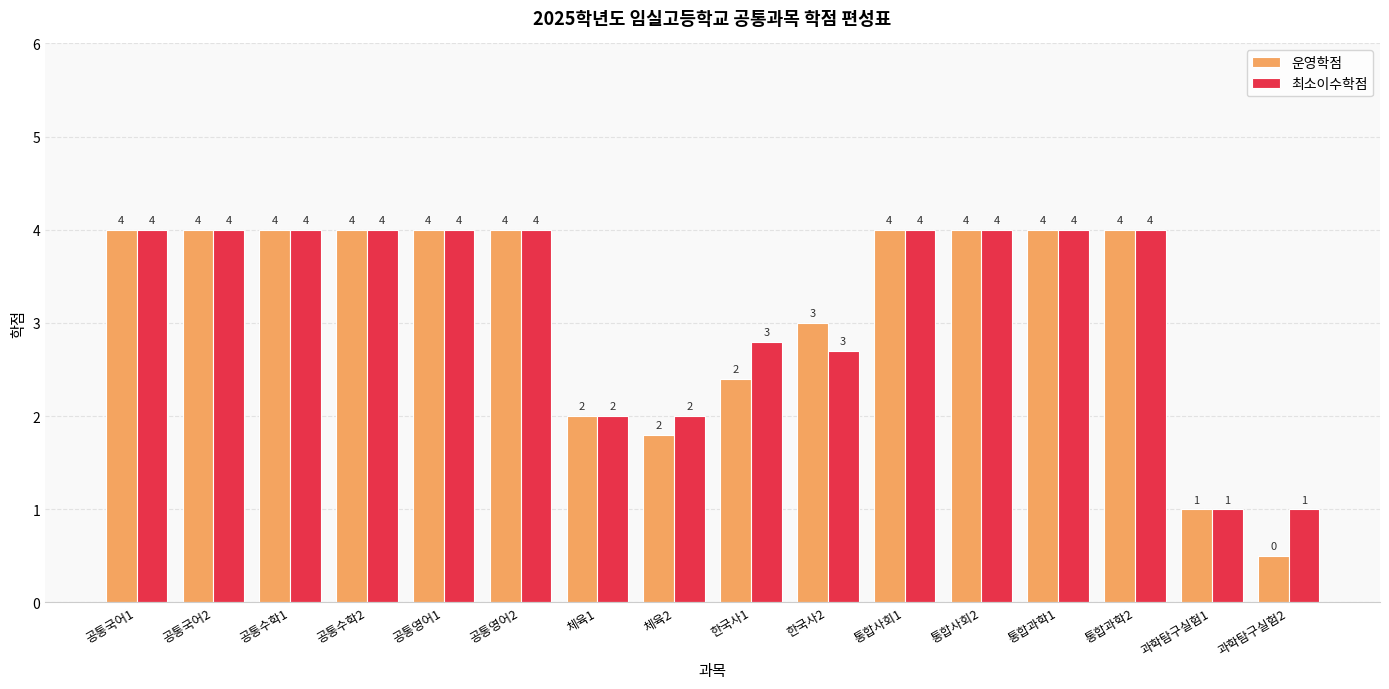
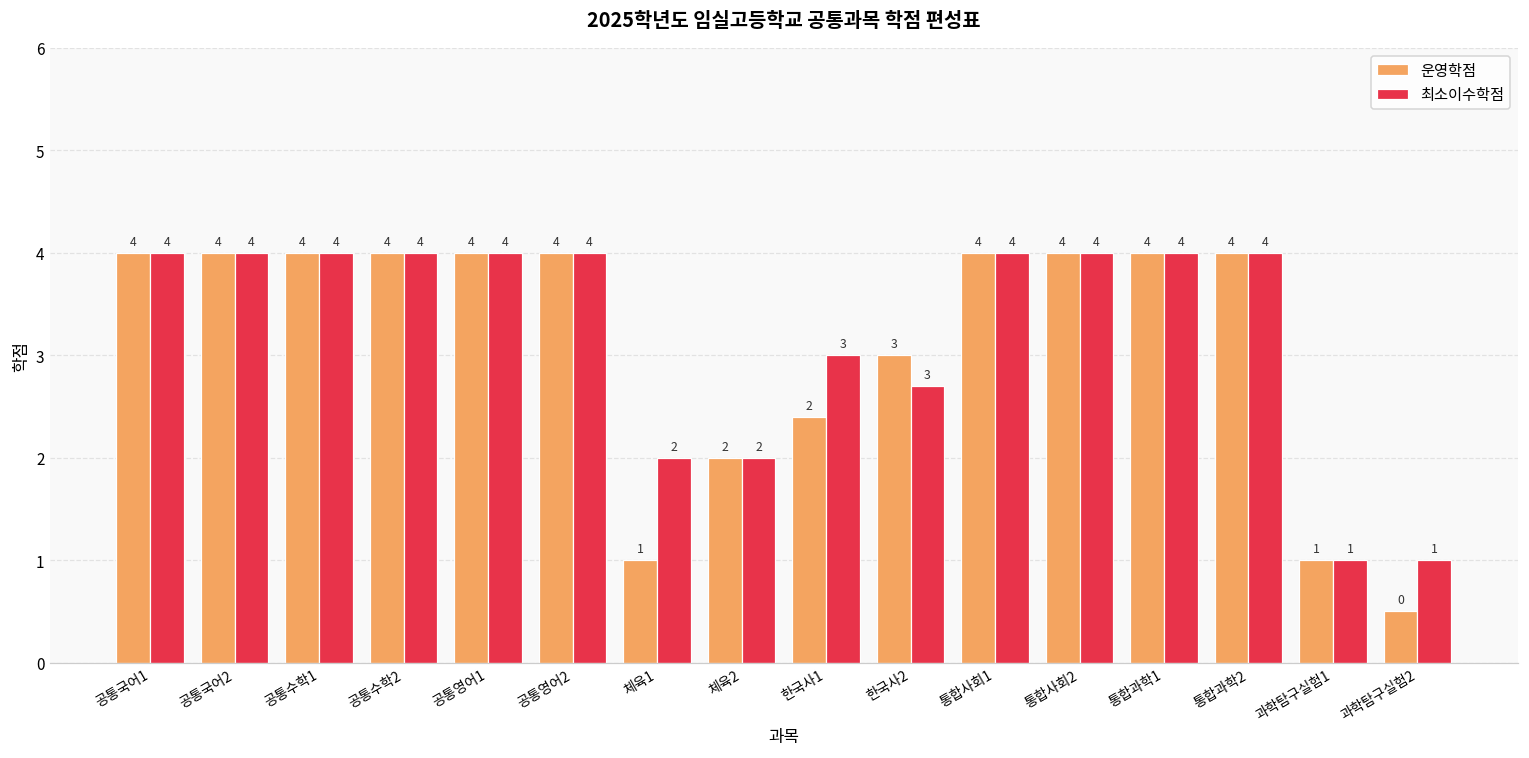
운영학점, 체육1: 2 -> 1
운영학점, 체육2: 1.8 -> 2.0
최소이수학점, 한국사1: 2.8 -> 3.0
